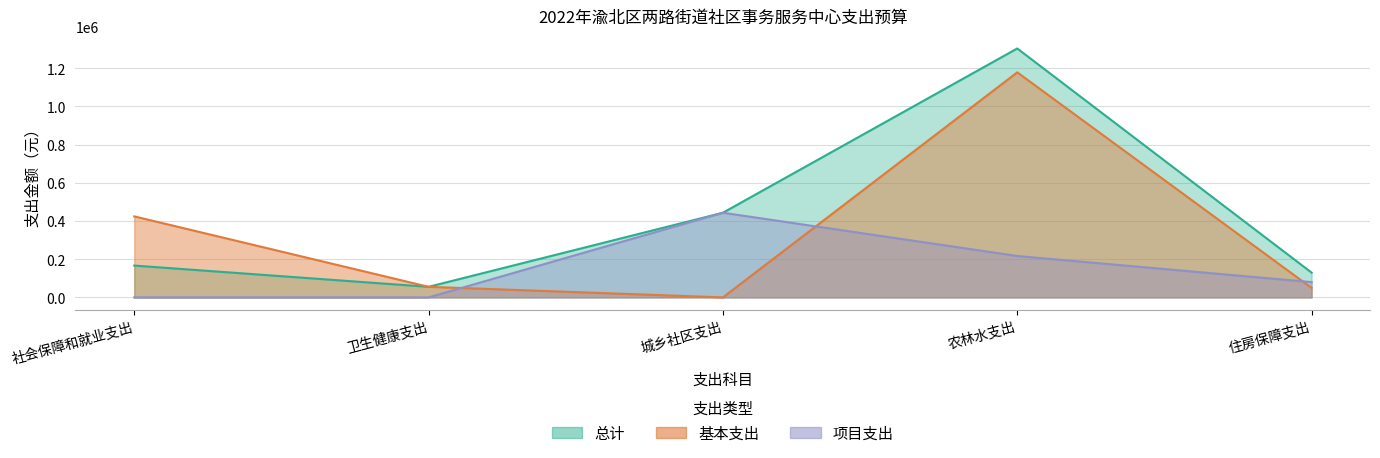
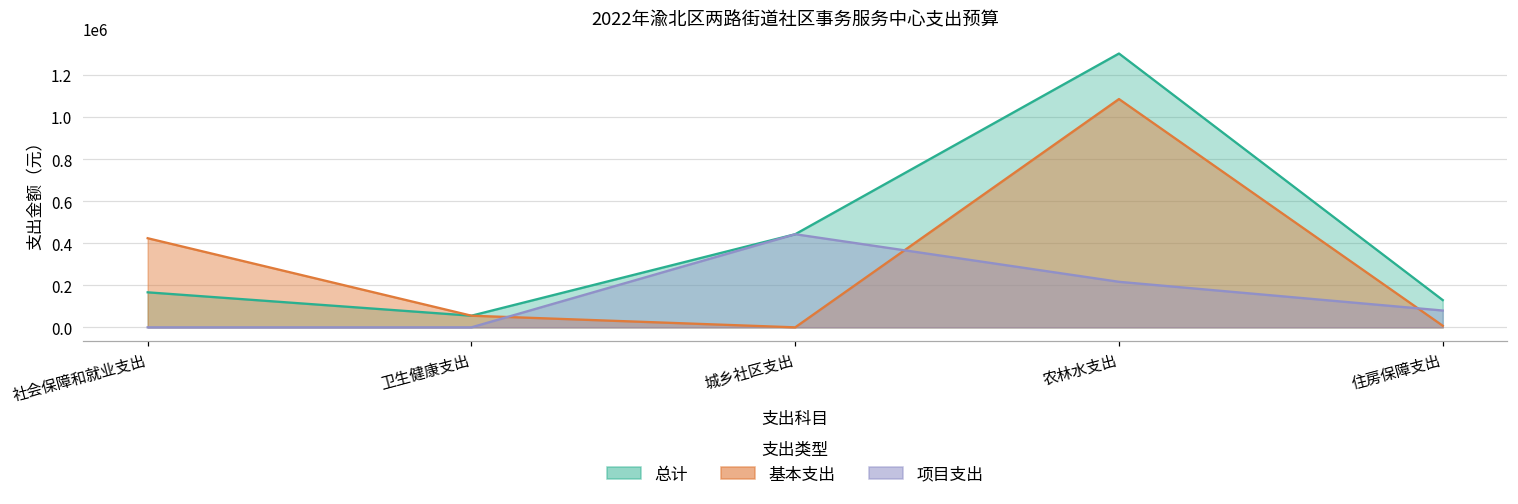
基本支出, 农林水支出: 1180000 -> 1090000
基本支出, 住房保障支出: 50000 -> 10000
